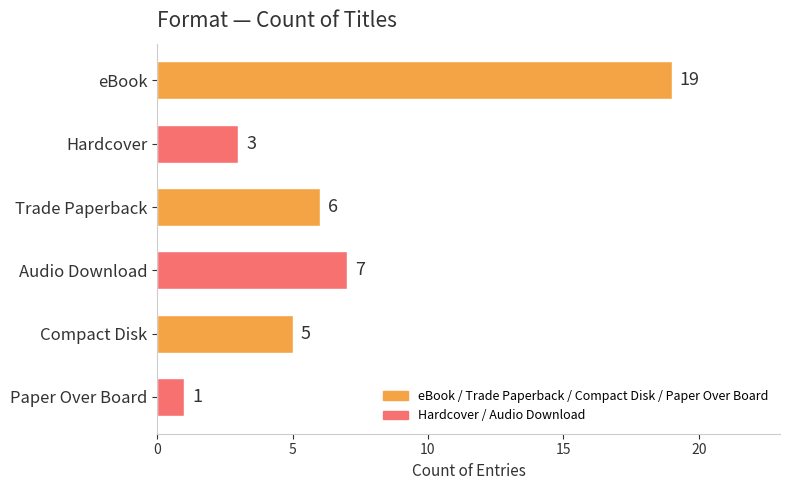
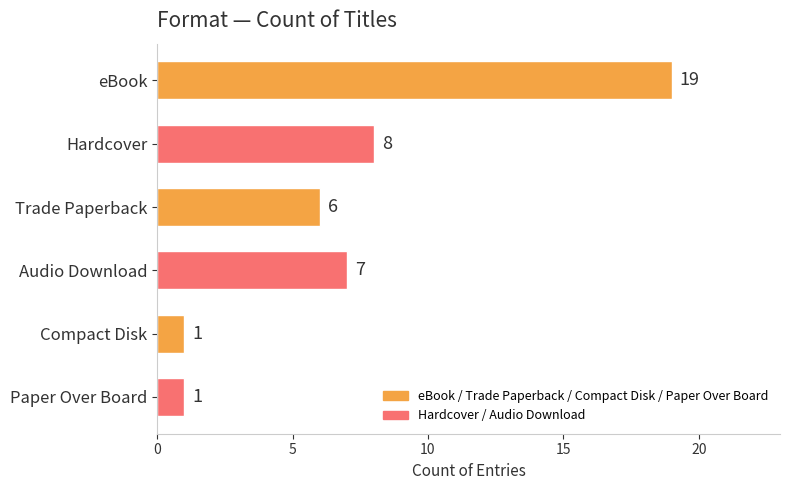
Hardcover: 3 -> 8
Compact Disk: 5 -> 1
